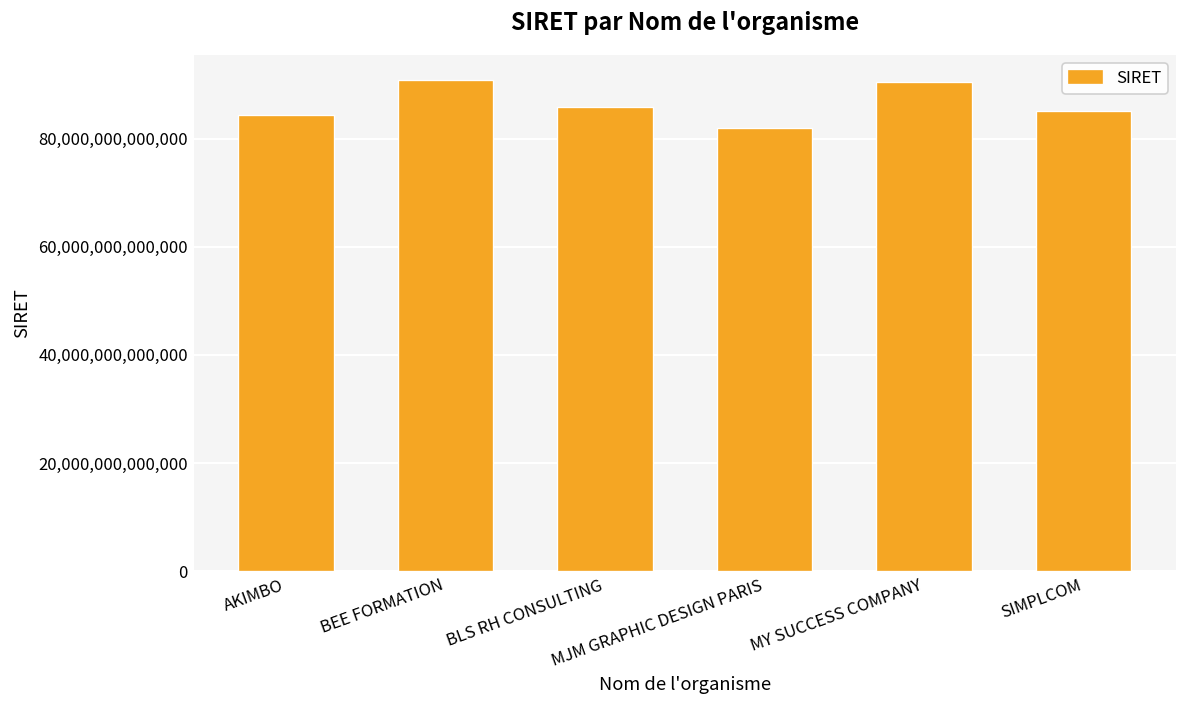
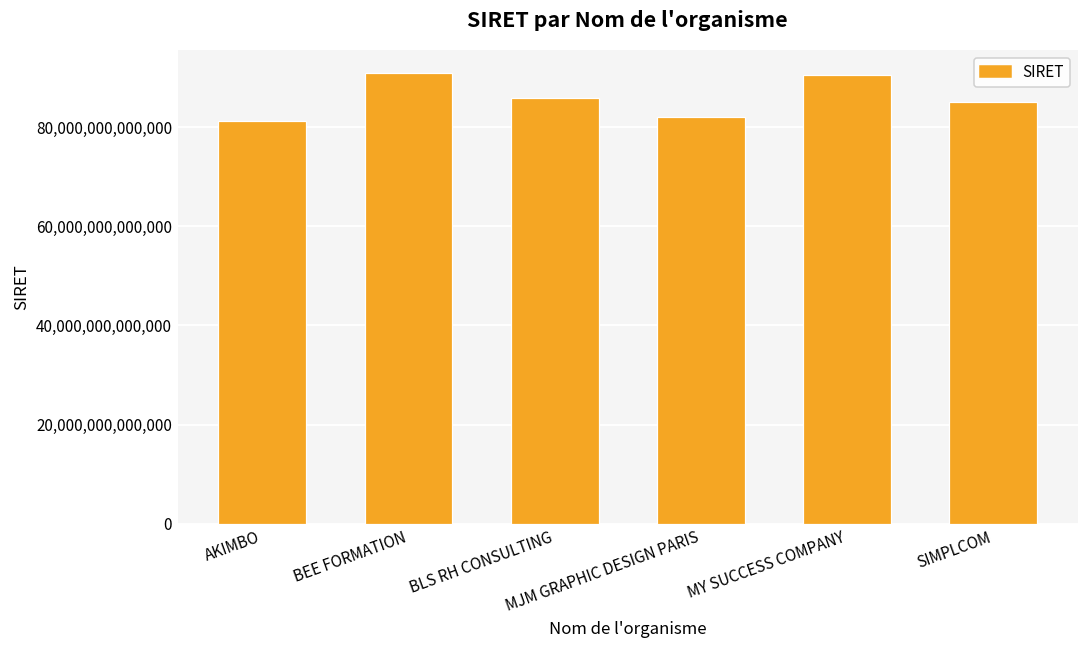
AKIMBO: 84,000,000,000,000 -> 81,000,000,000,000
